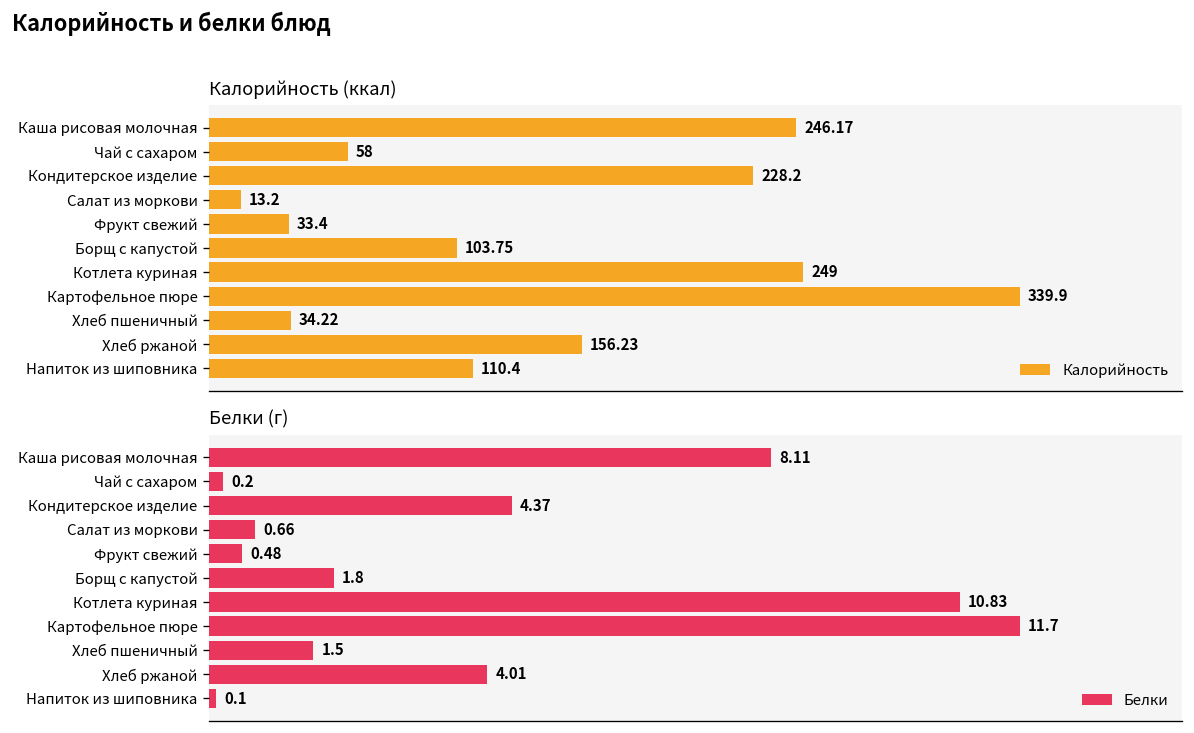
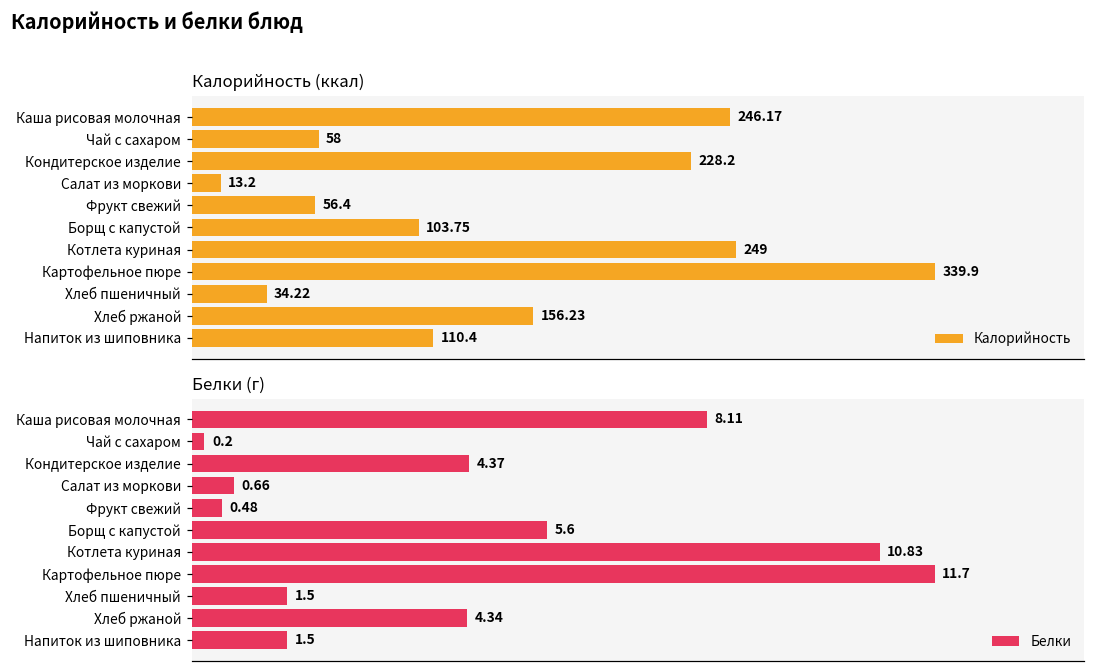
Калорийность (ккал), Фрукт свежий: 33.4 -> 56.4
Белки (г), Борщ с капустой: 1.8 -> 5.6
Белки (г), Хлеб ржаной: 4.01 -> 4.34
Белки (г), Напиток из шиповника: 0.1 -> 1.5
